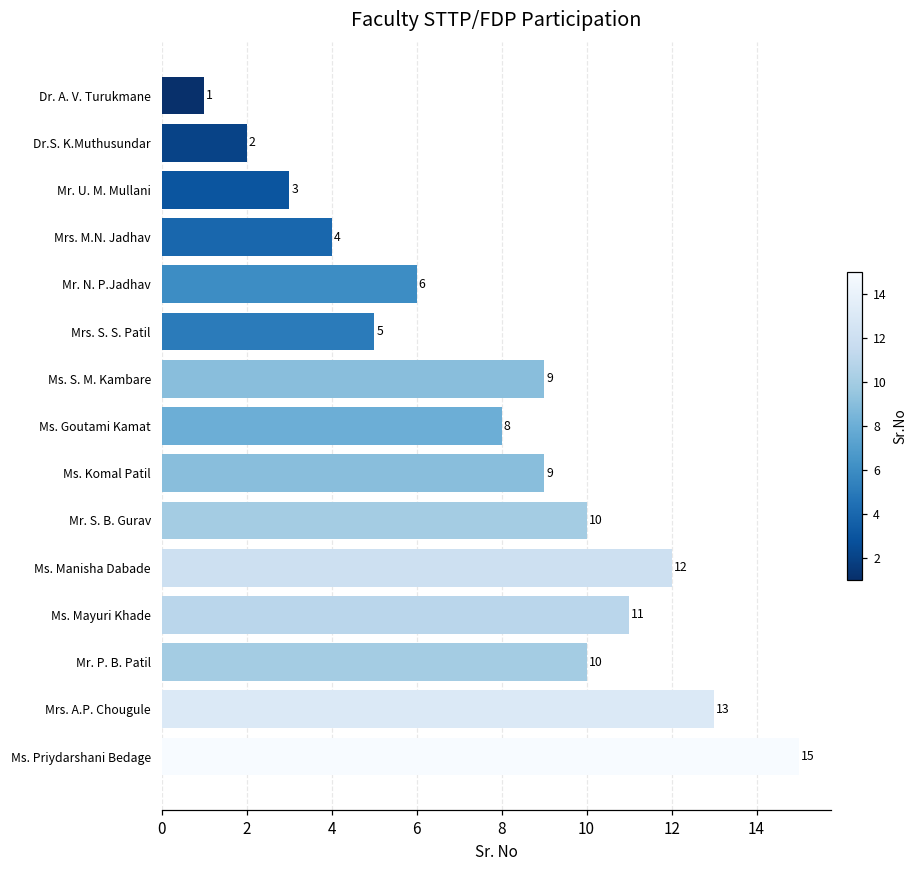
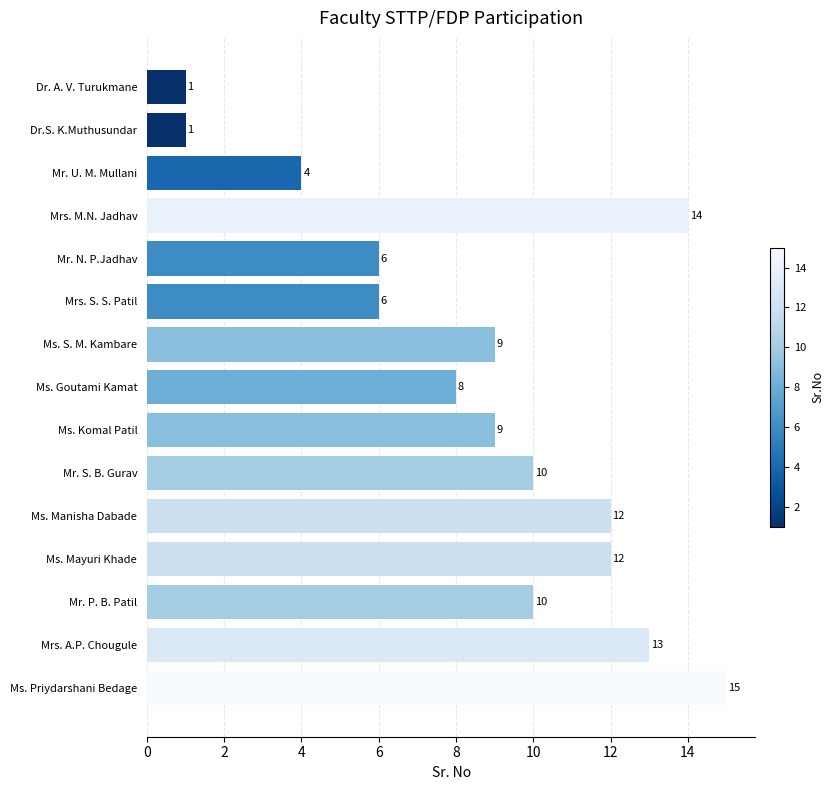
Dr.S. K.Muthusundar: 2 -> 1
Mr. U. M. Mullani: 3 -> 4
Mrs. M.N. Jadhav: 4 -> 14
Mrs. S. S. Patil: 5 -> 6
Ms. Mayuri Khade: 11 -> 12
